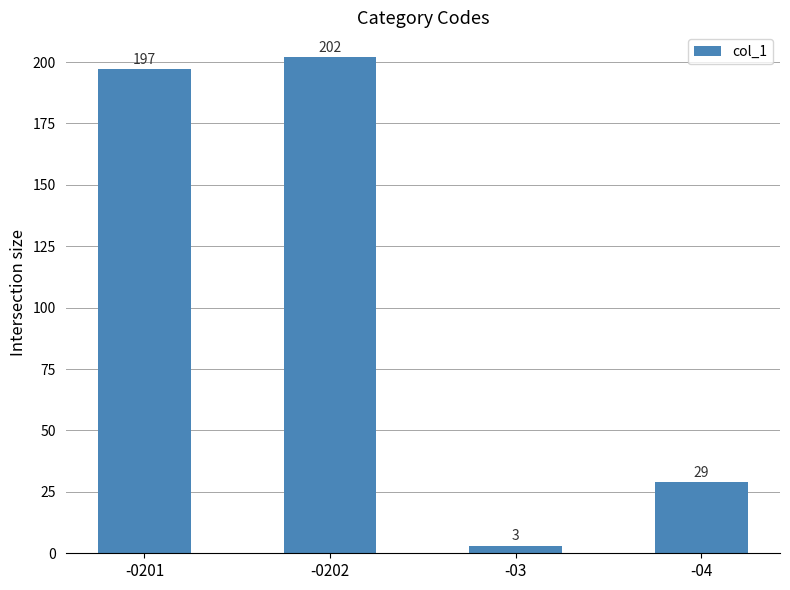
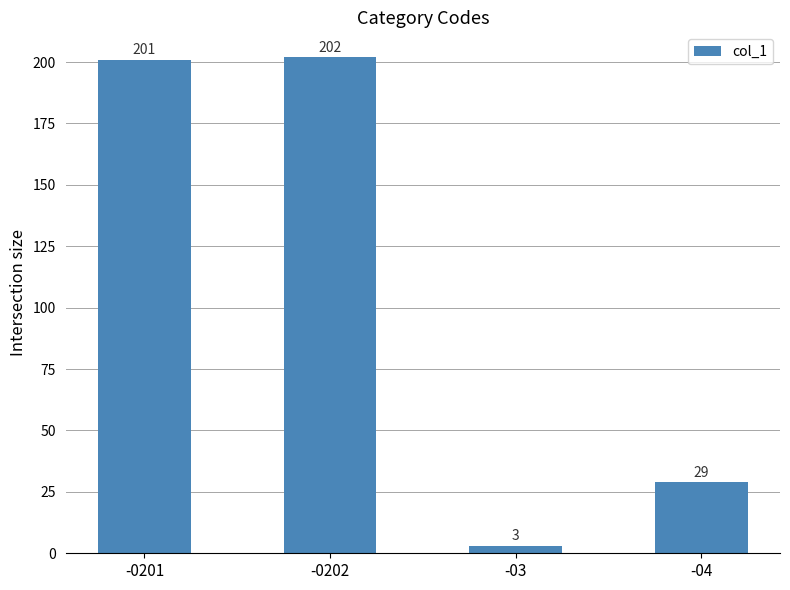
-0201: 197 -> 201
